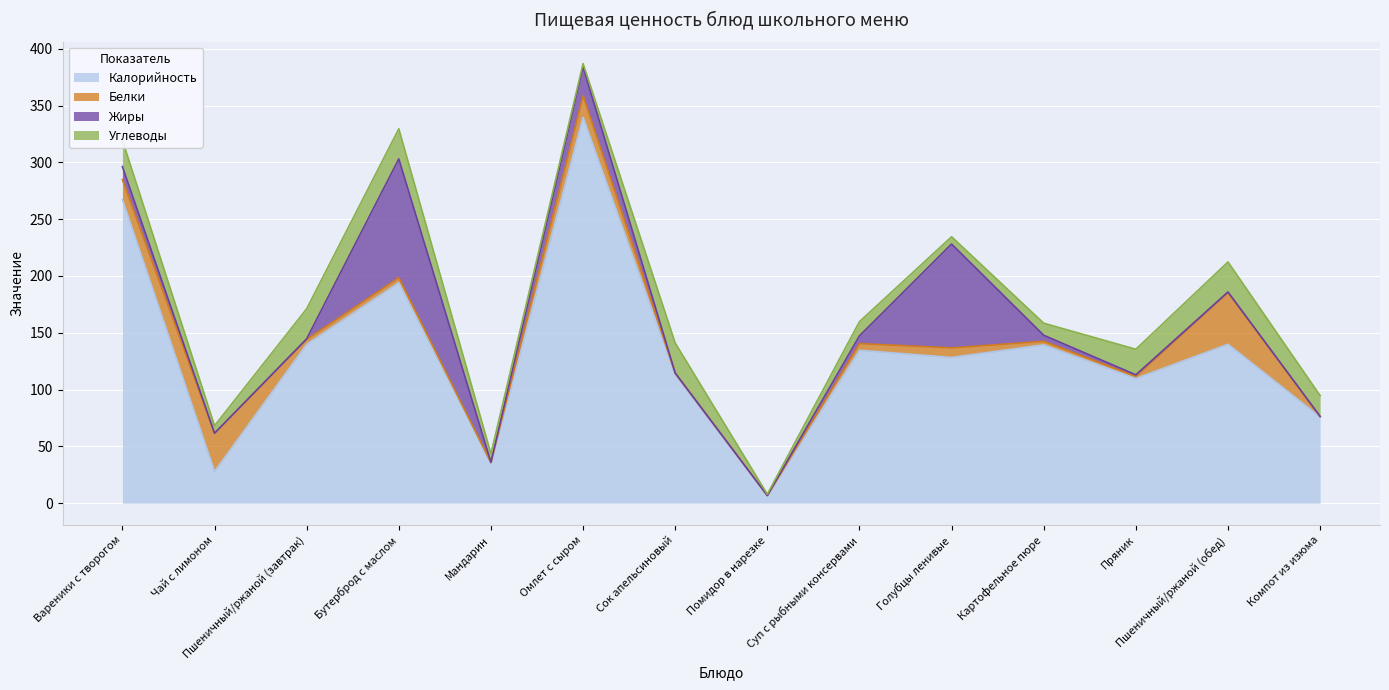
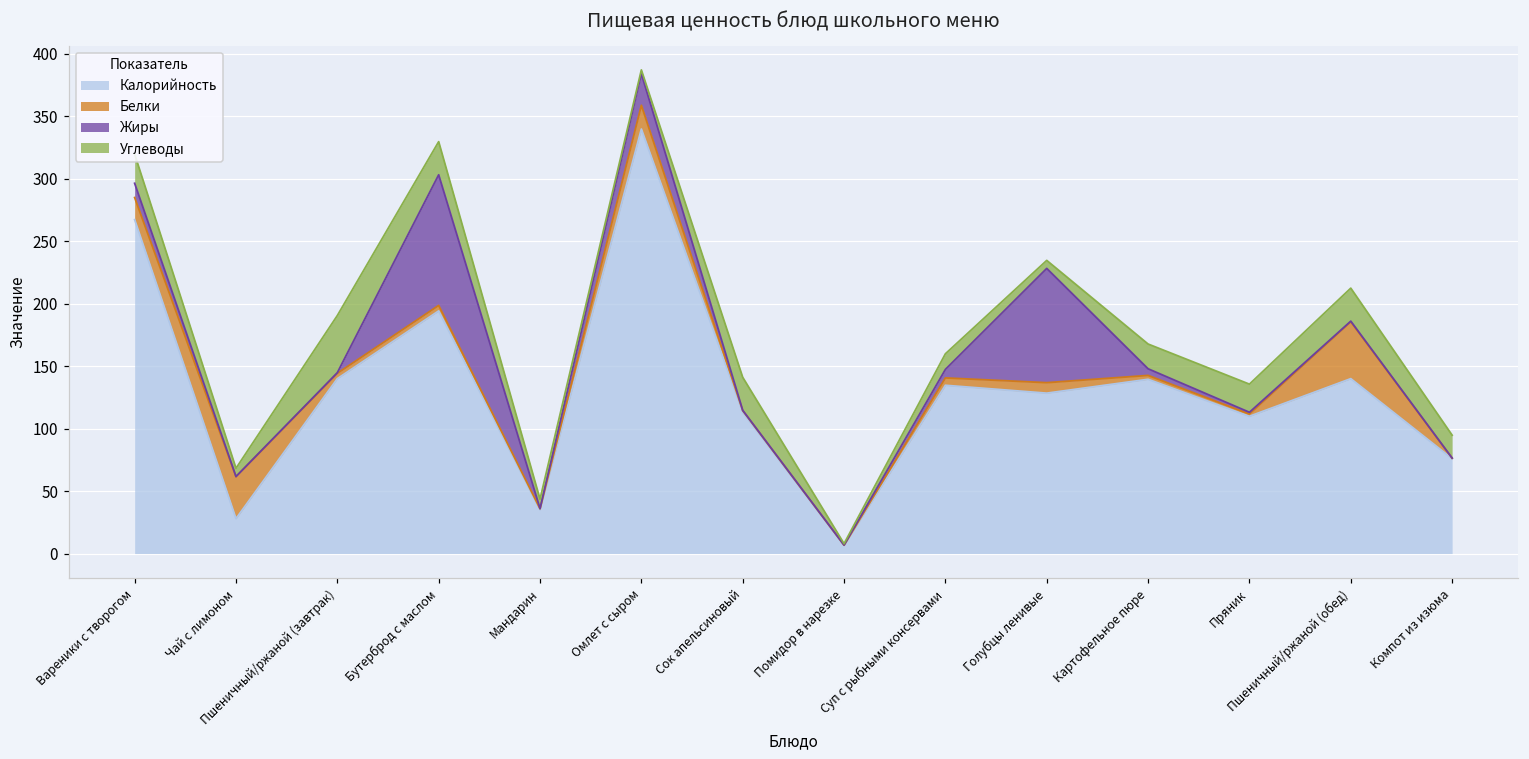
Углеводы, Пшеничный/ржаной (завтрак): 26 -> 46
Углеводы, Картофельное пюре: 11 -> 20
